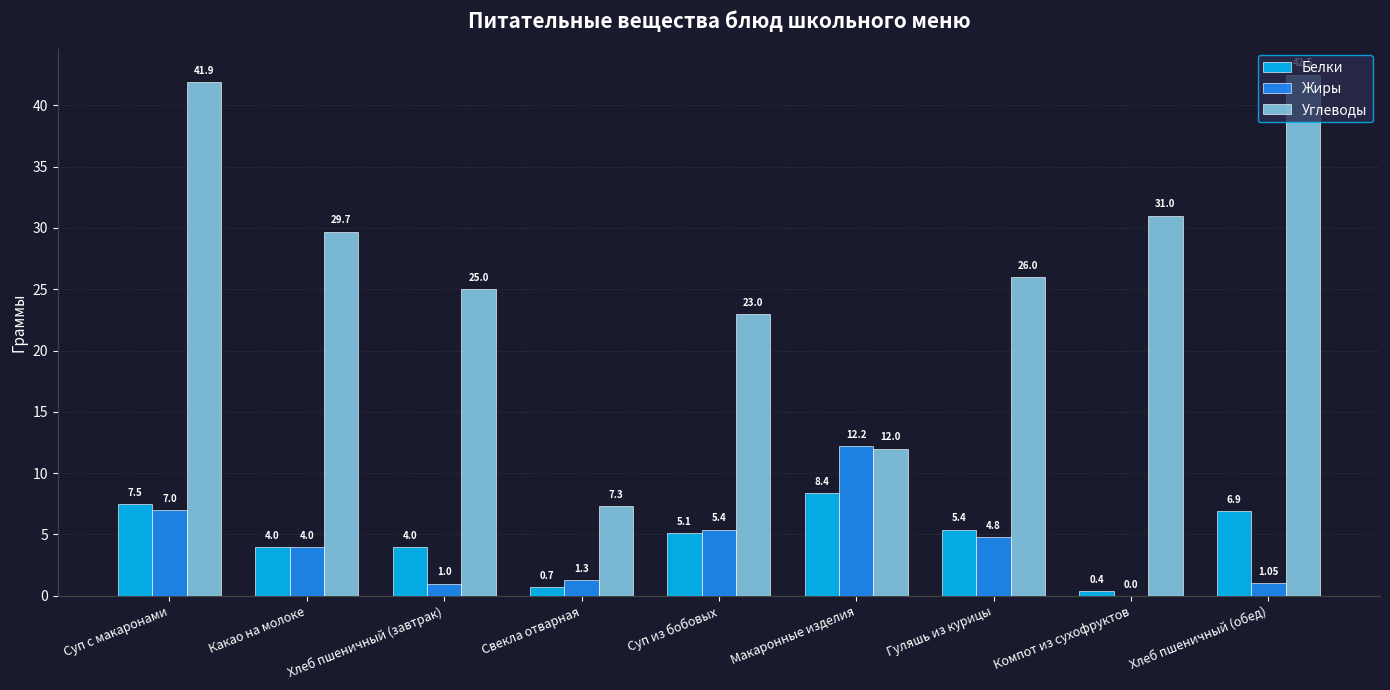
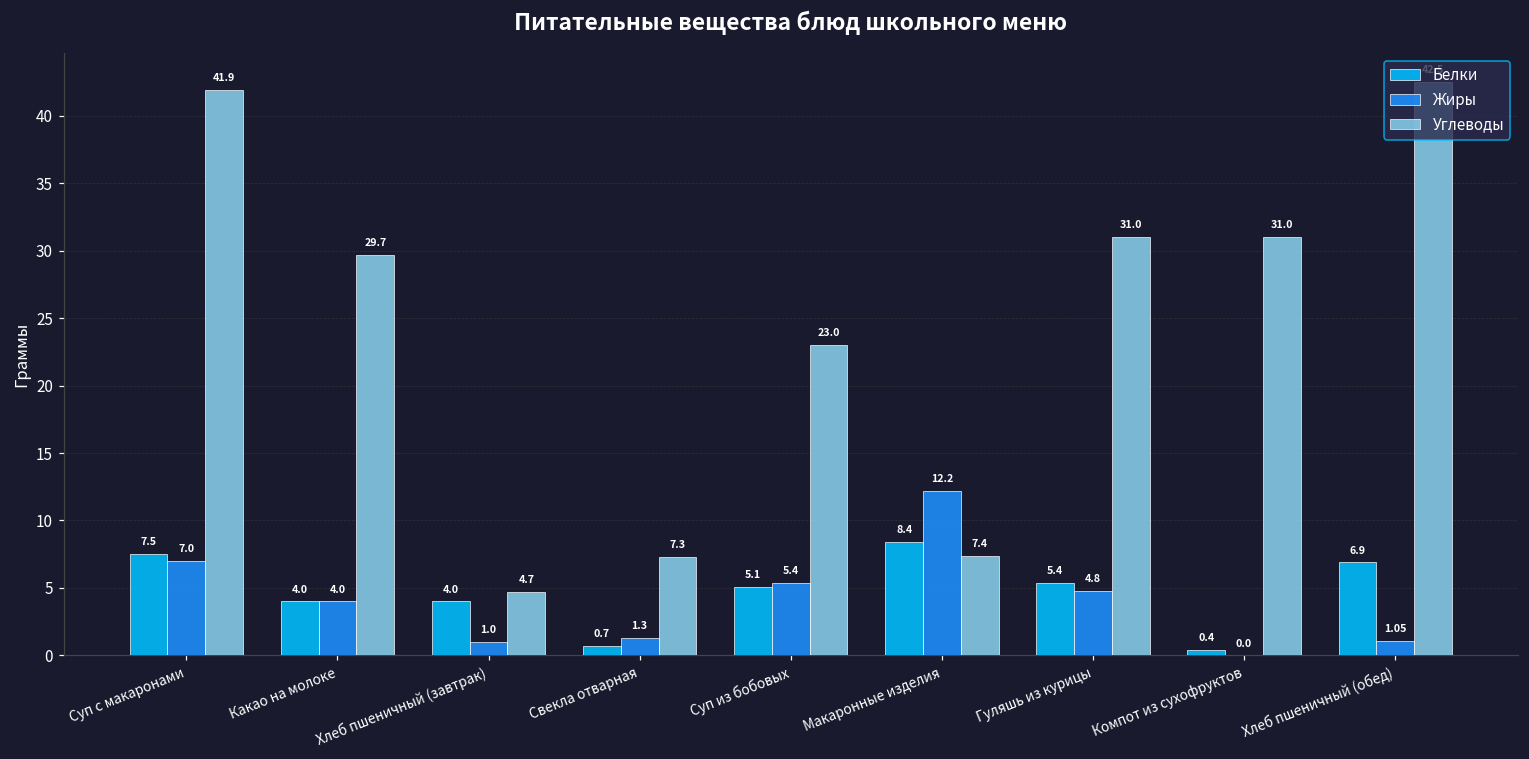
Углеводы, Хлеб пшеничный (завтрак): 25.0 -> 4.7
Углеводы, Макаронные изделия: 12.0 -> 7.4
Углеводы, Гуляшь из курицы: 26.0 -> 31.0
